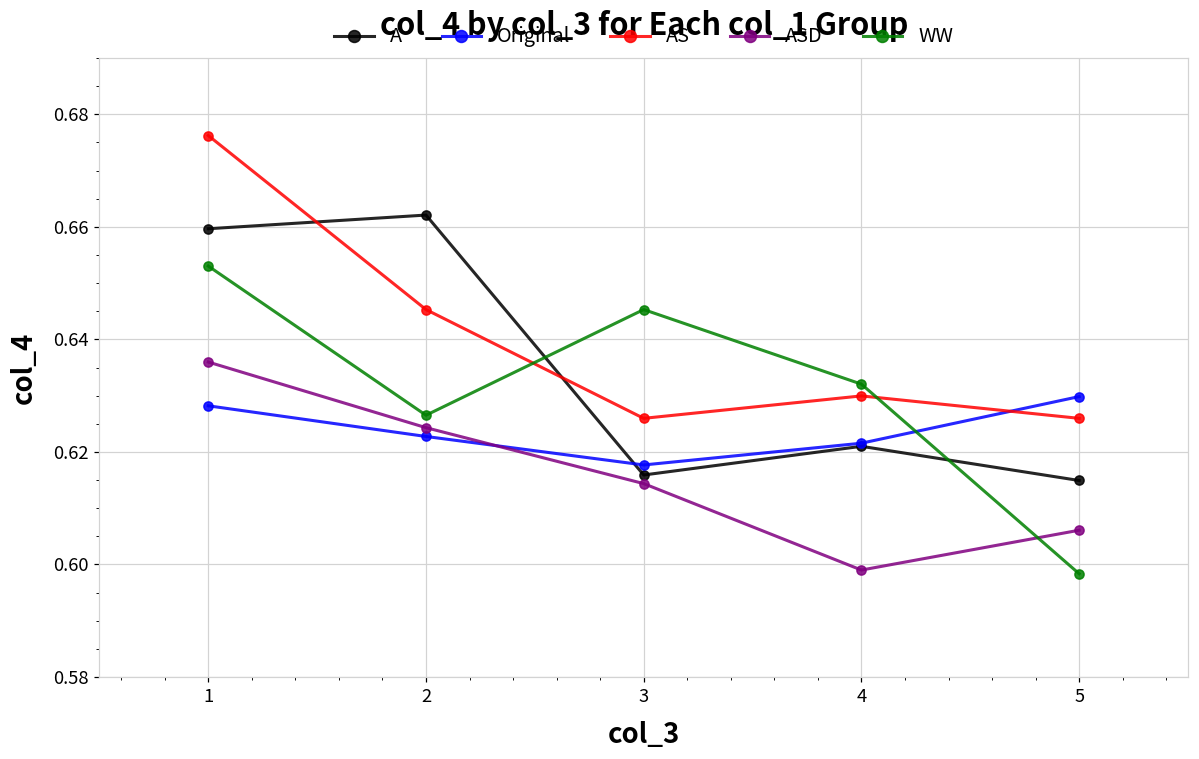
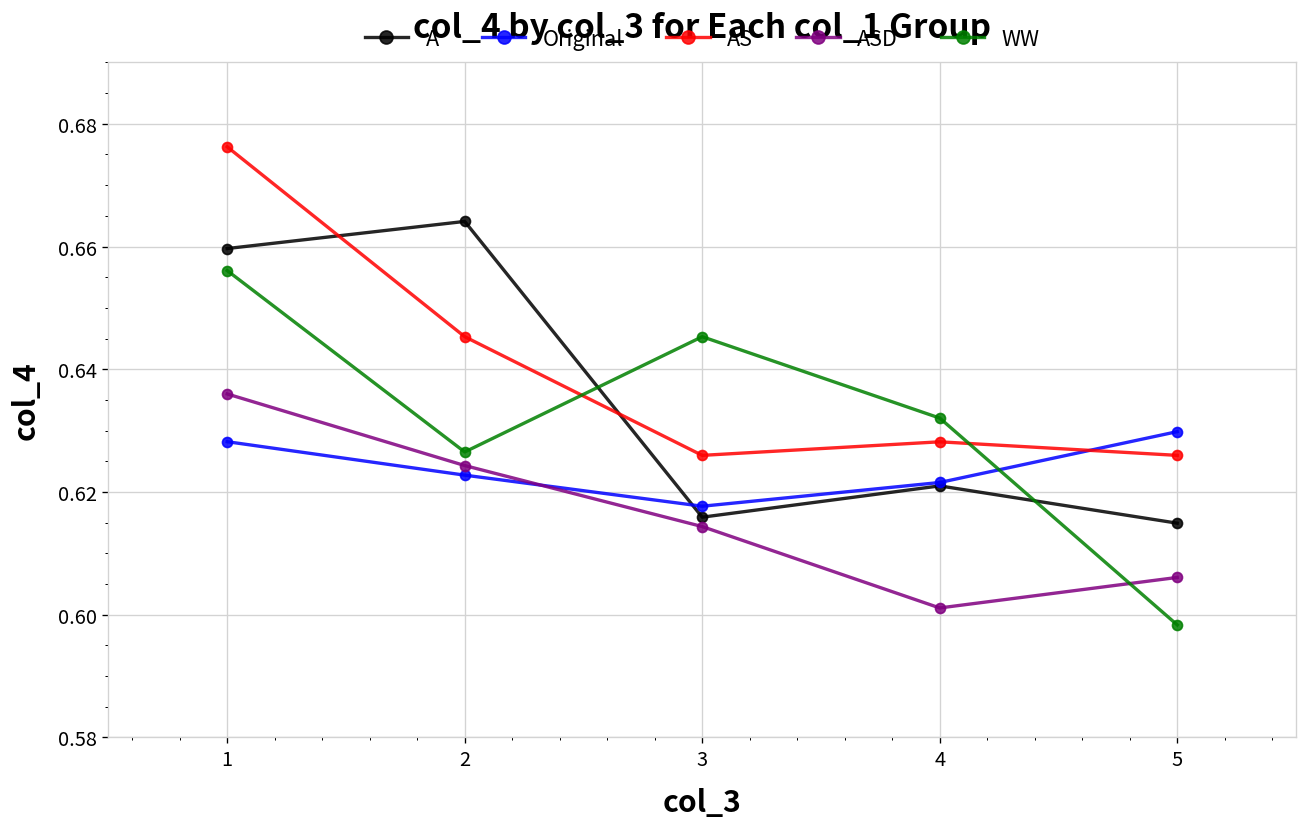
WW, 1: 0.653 -> 0.656
A, 2: 0.662 -> 0.664
AS, 4: 0.630 -> 0.628
ASD, 4: 0.599 -> 0.601
